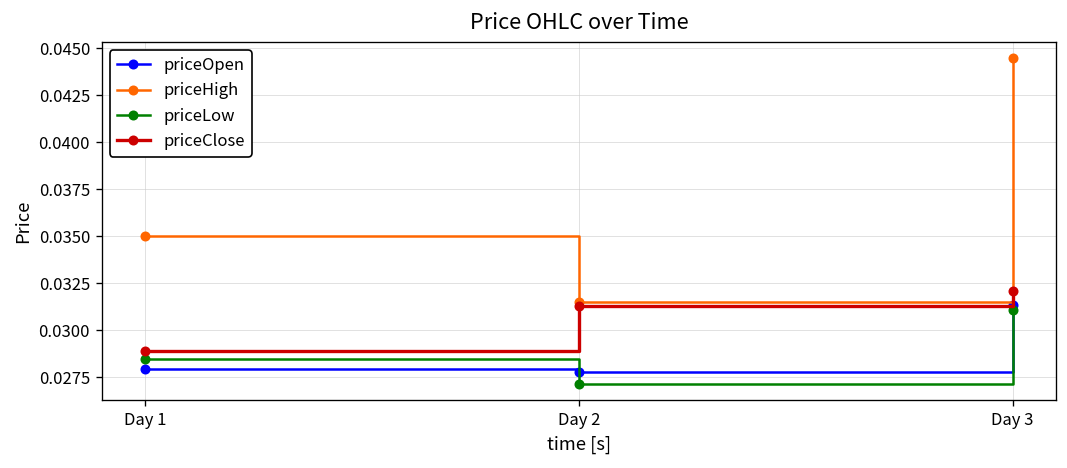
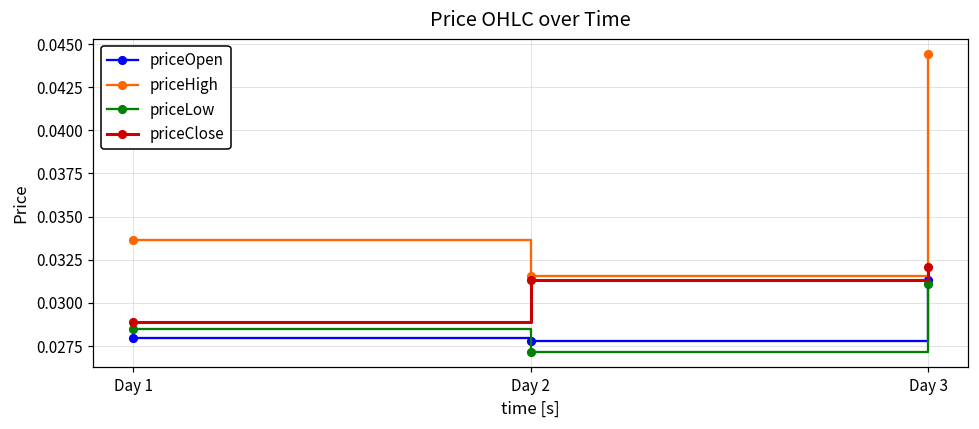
priceHigh, Day 1: 0.0350 -> 0.0337
